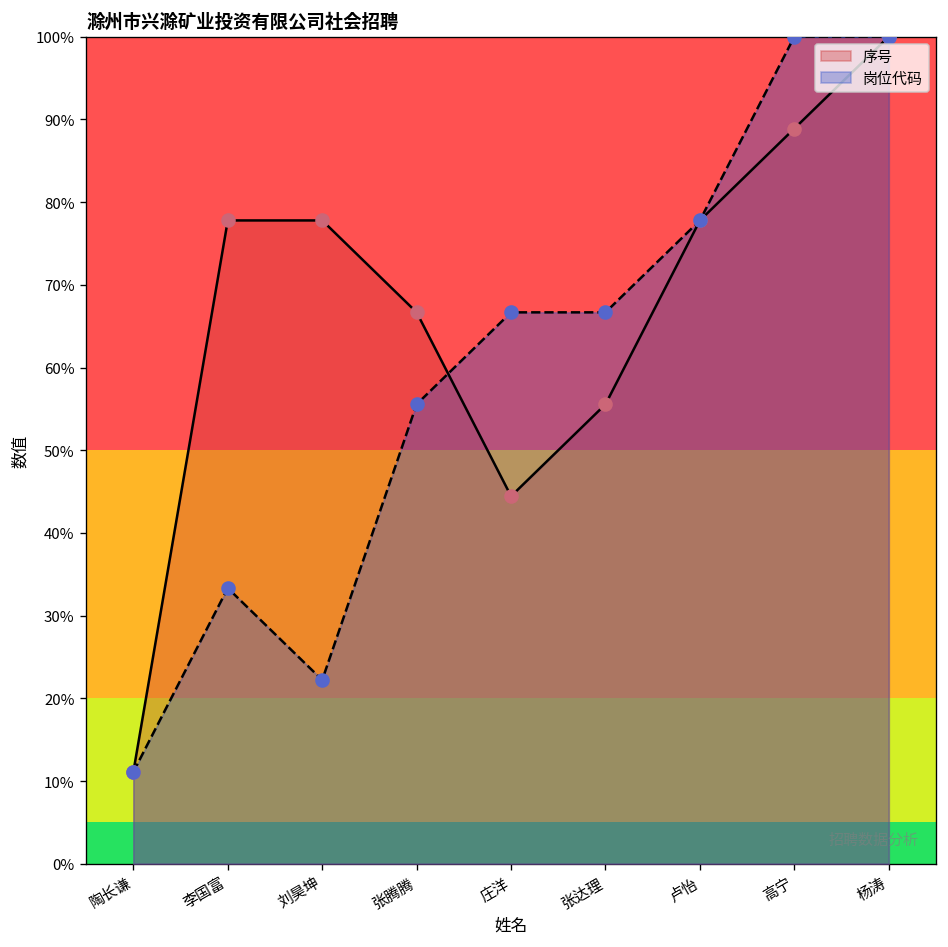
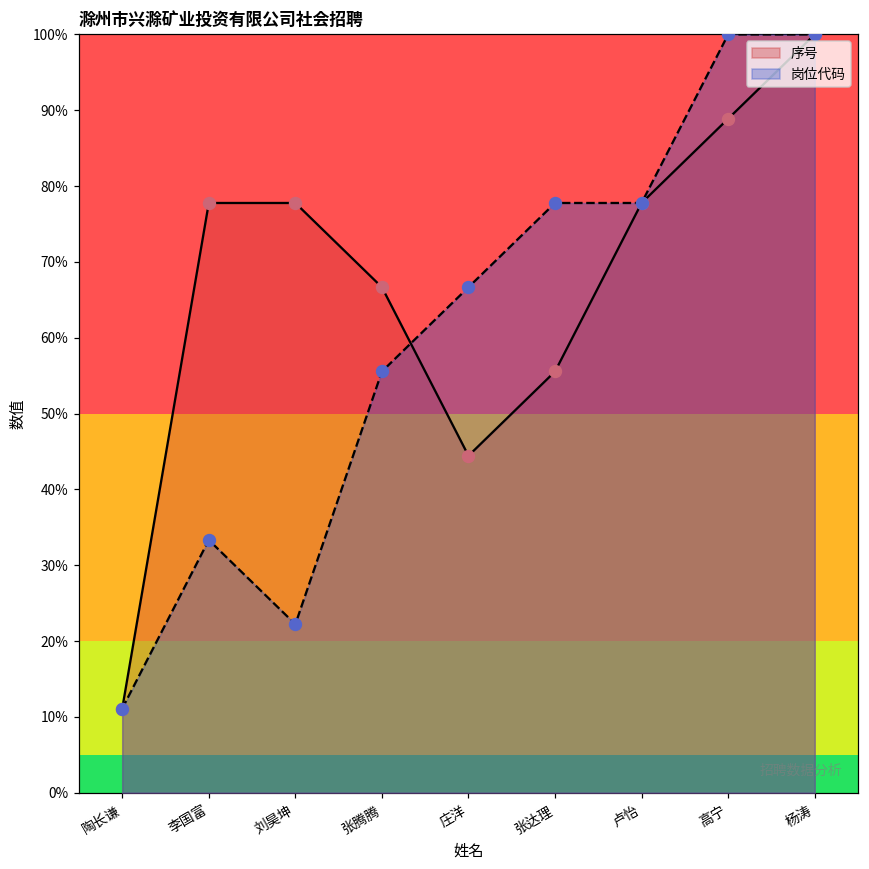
岗位代码, 张达理: 67% -> 78%
